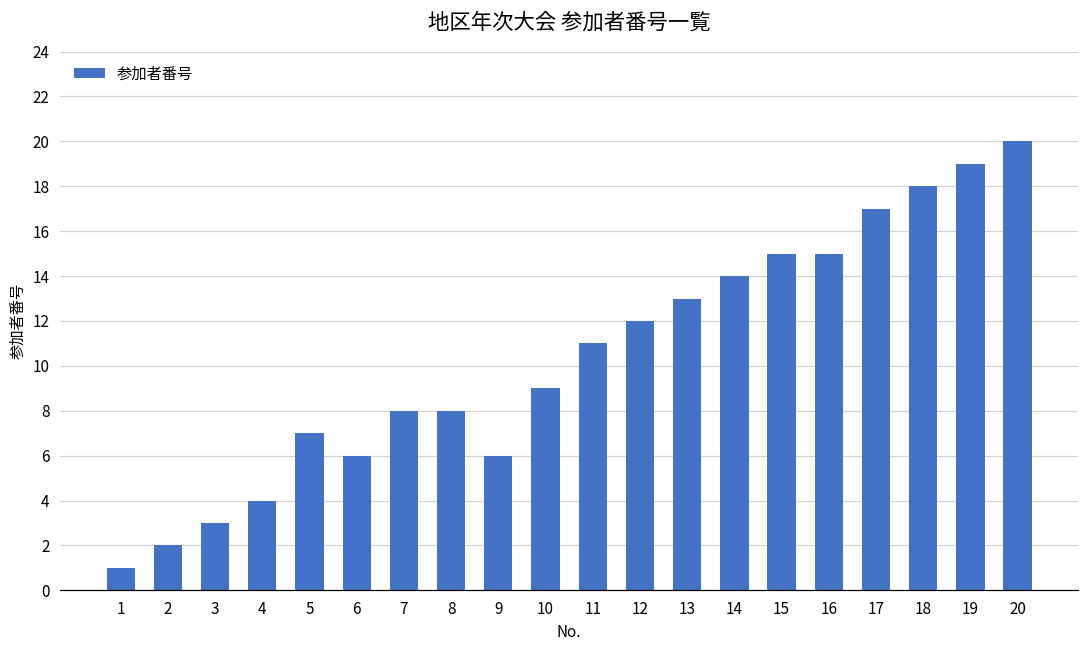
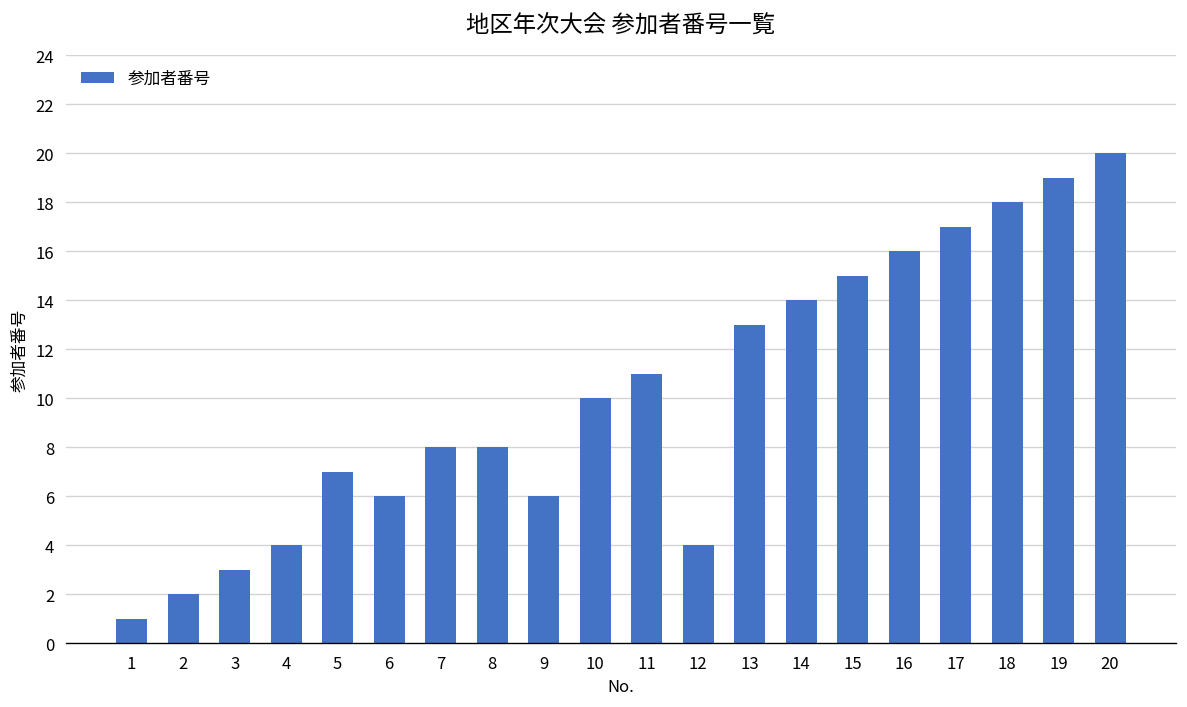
10: 9 -> 10
12: 12 -> 4
16: 15 -> 16
